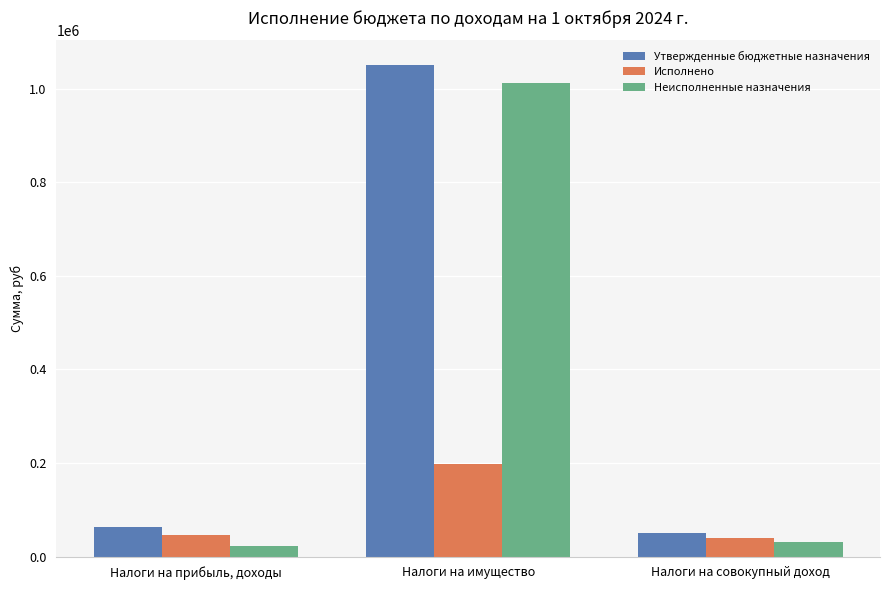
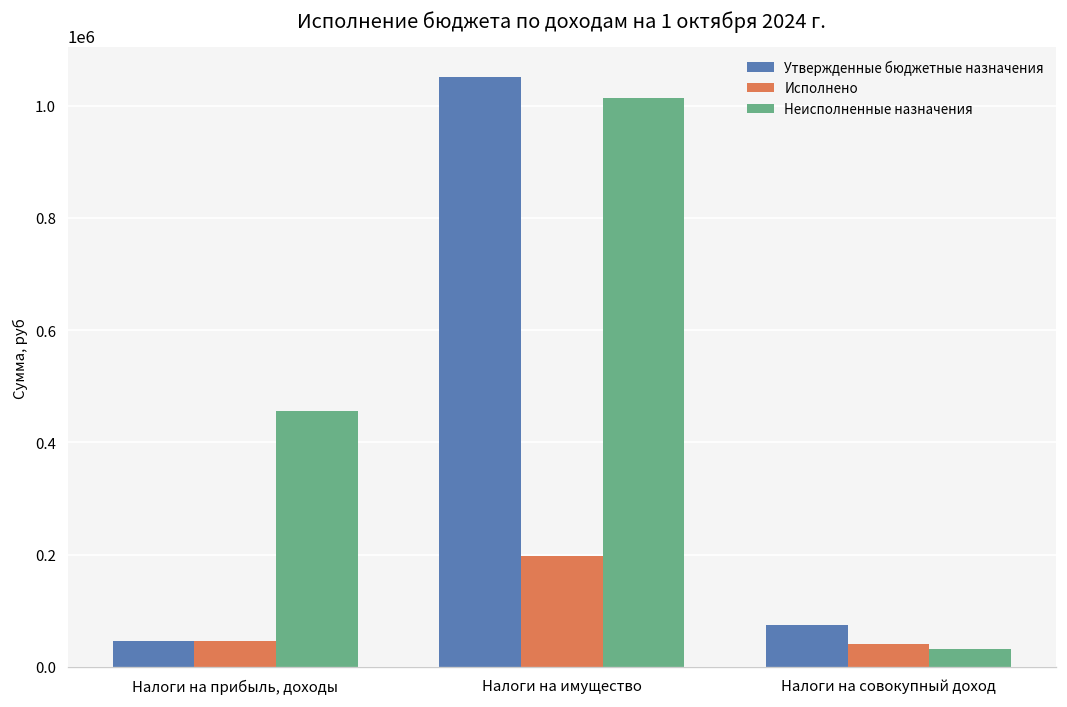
Утвержденные бюджетные назначения, Налоги на прибыль, доходы: 60000 -> 50000
Неисполненные назначения, Налоги на прибыль, доходы: 20000 -> 460000
Утвержденные бюджетные назначения, Налоги на совокупный доход: 50000 -> 70000
